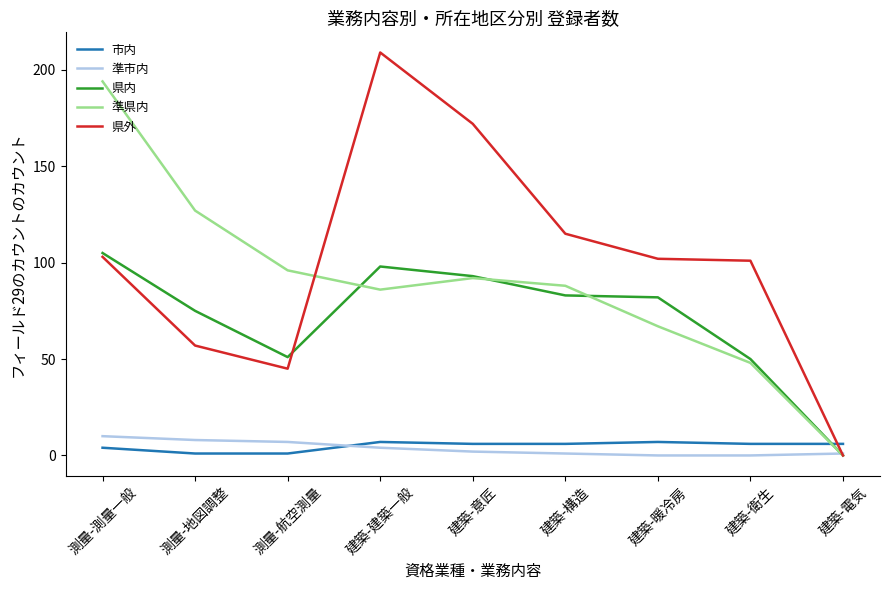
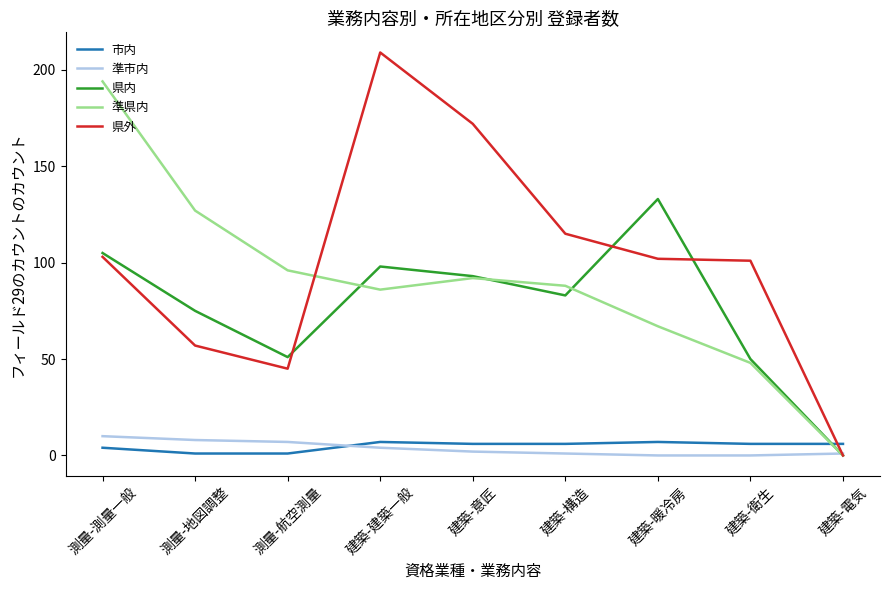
県内, 建築-暖冷房: 82 -> 133
